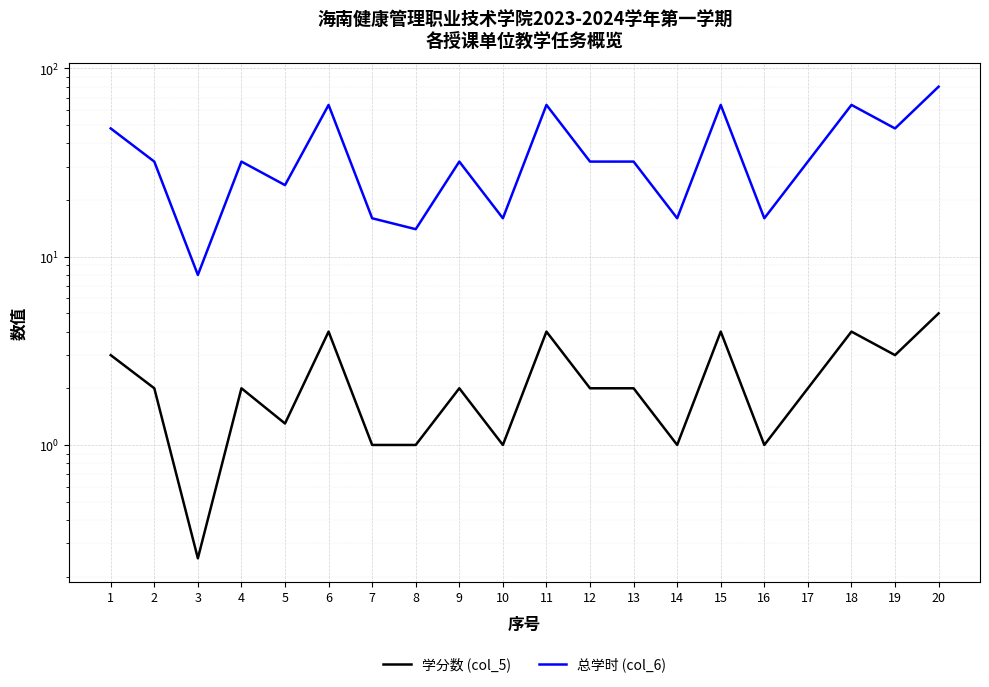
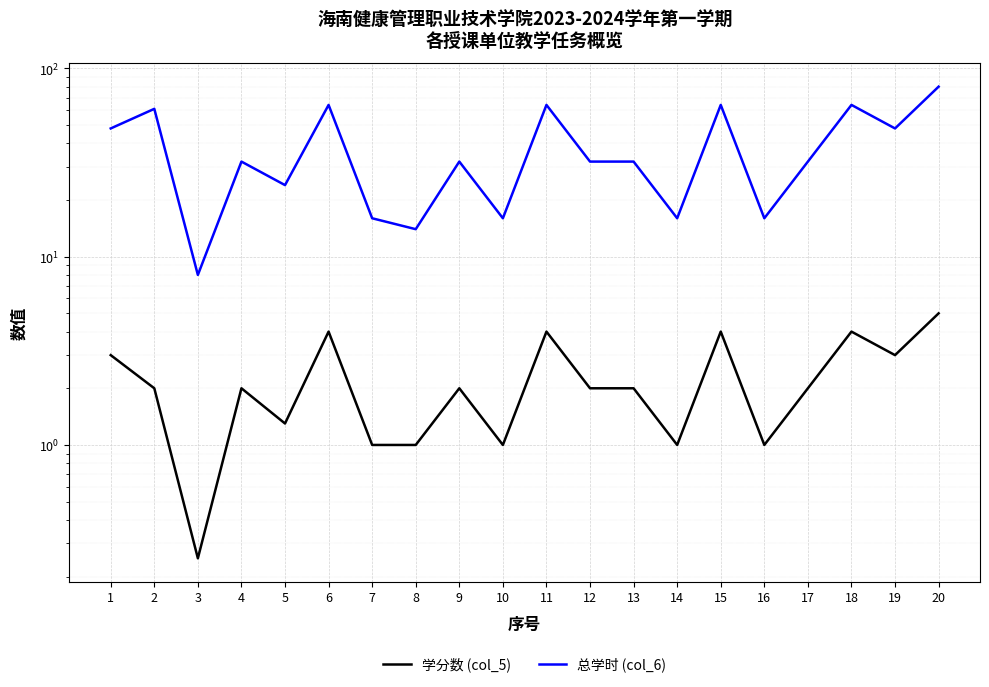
总学时 (col_6), 2: 32 -> 61
